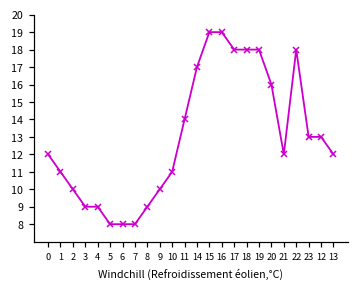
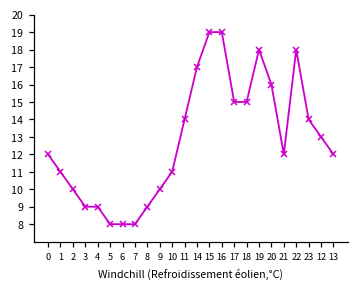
17: 18 -> 15
18: 18 -> 15
23: 13 -> 14
